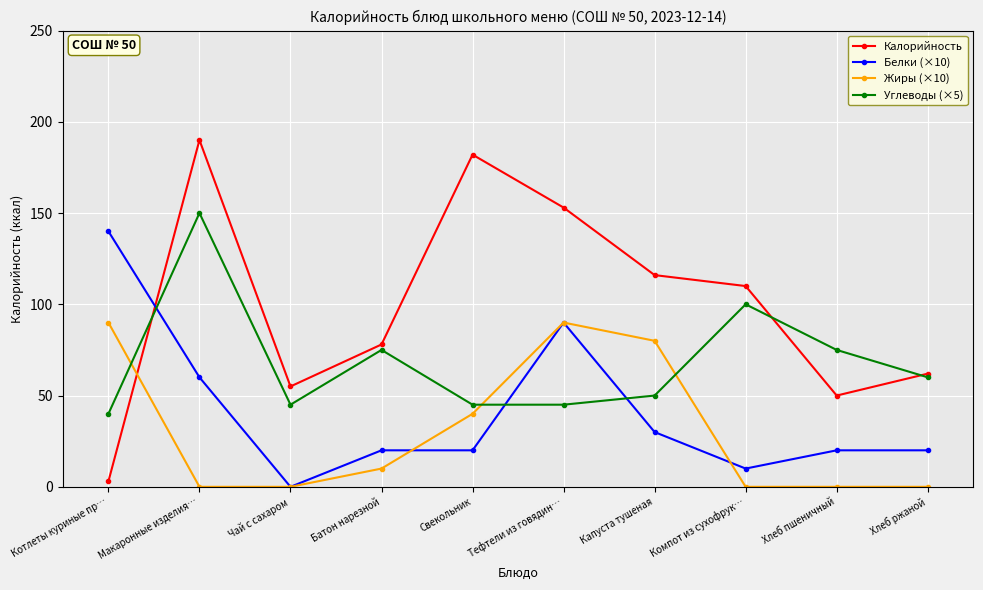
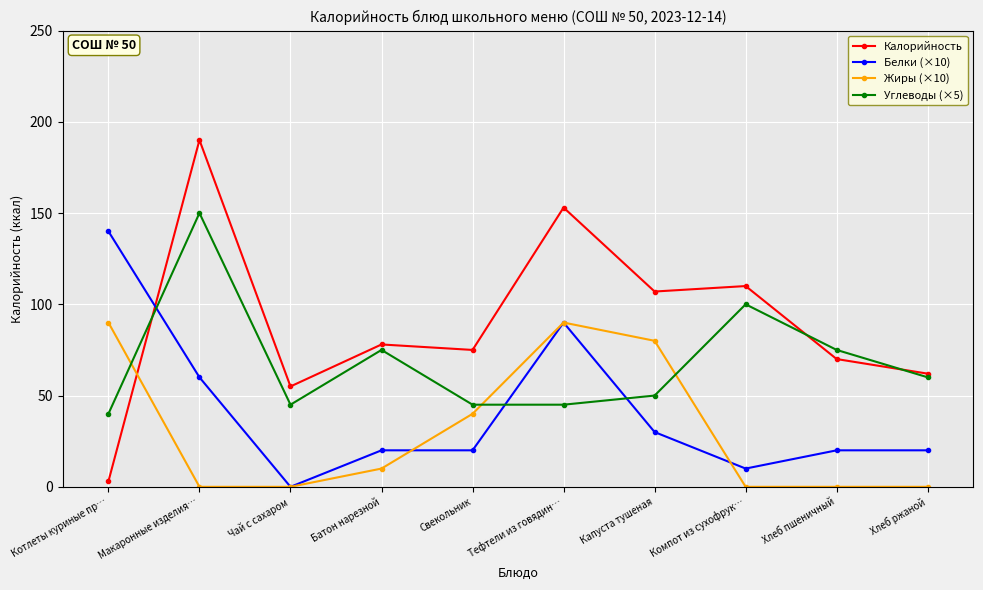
Калорийность, Свекольник: 182 -> 75
Калорийность, Капуста тушеная: 116 -> 107
Калорийность, Хлеб пшеничный: 50 -> 70
